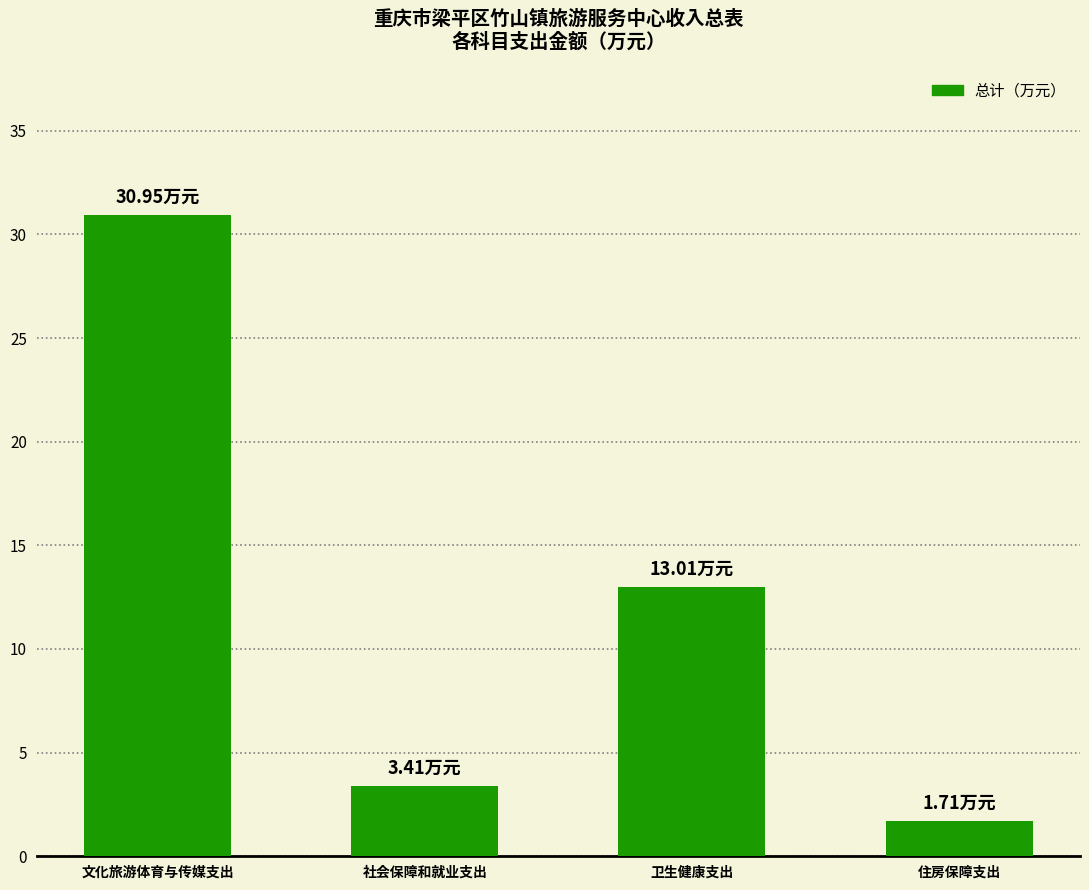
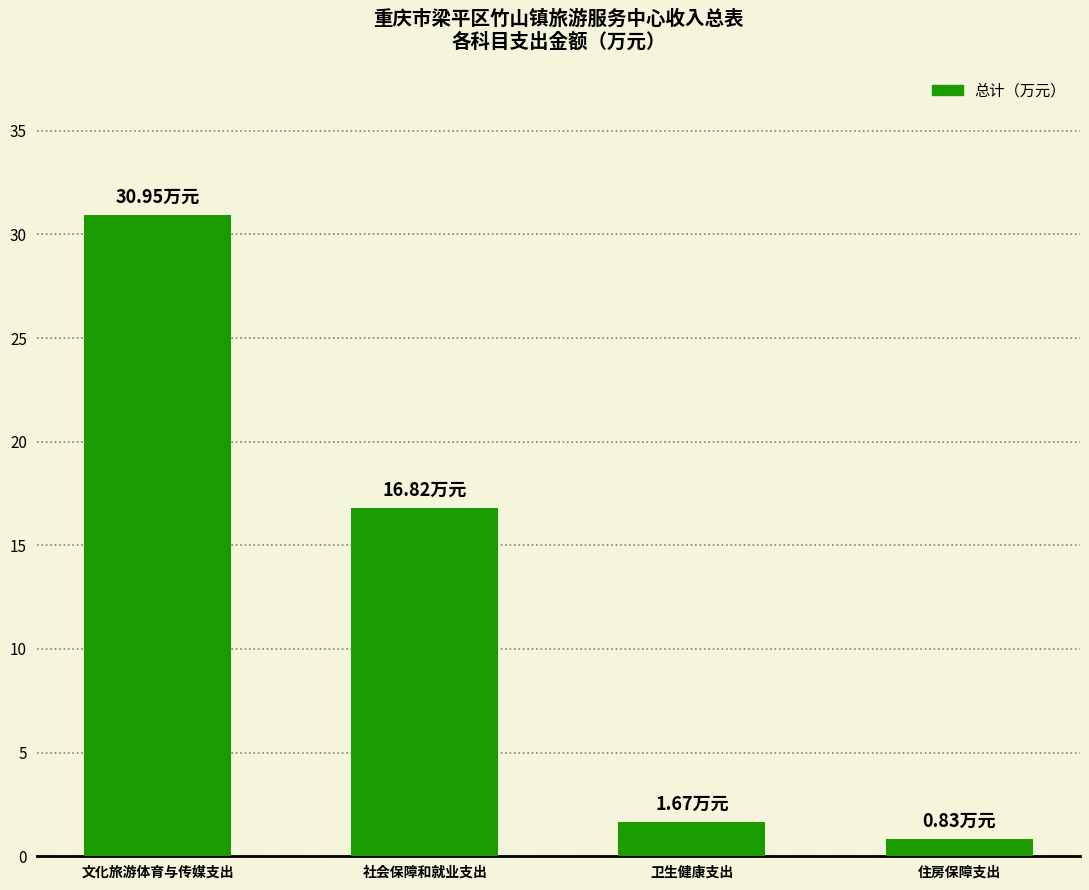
社会保障和就业支出: 3.41 -> 16.82
卫生健康支出: 13.01 -> 1.67
住房保障支出: 1.71 -> 0.83
